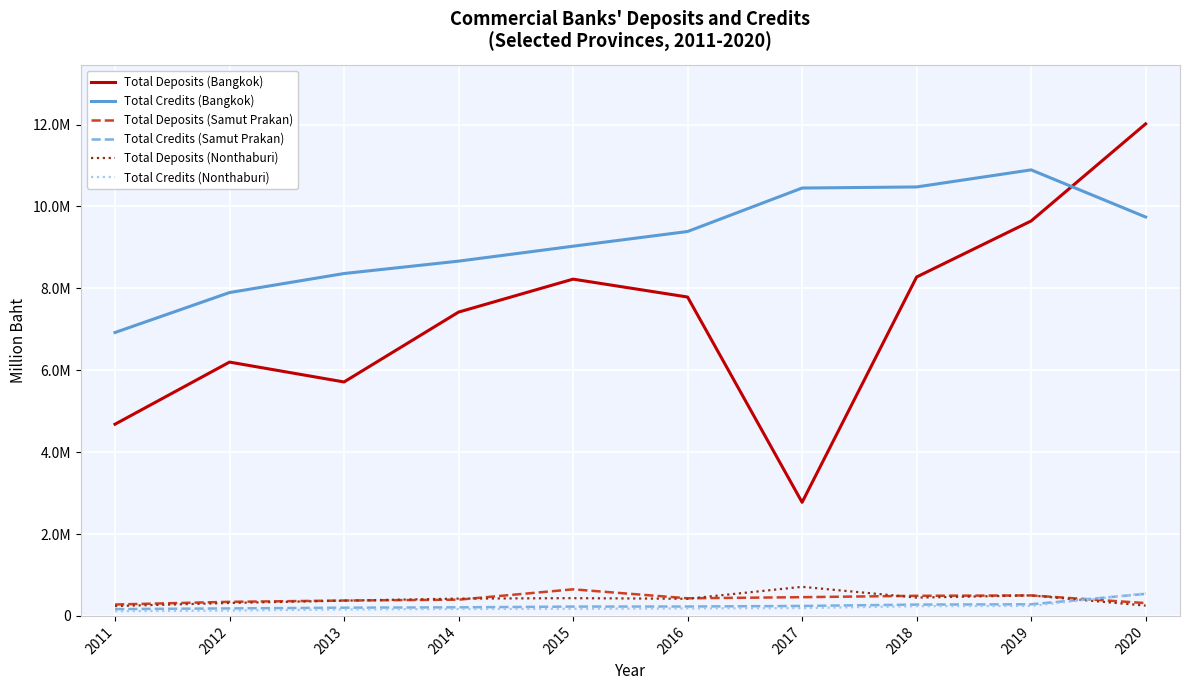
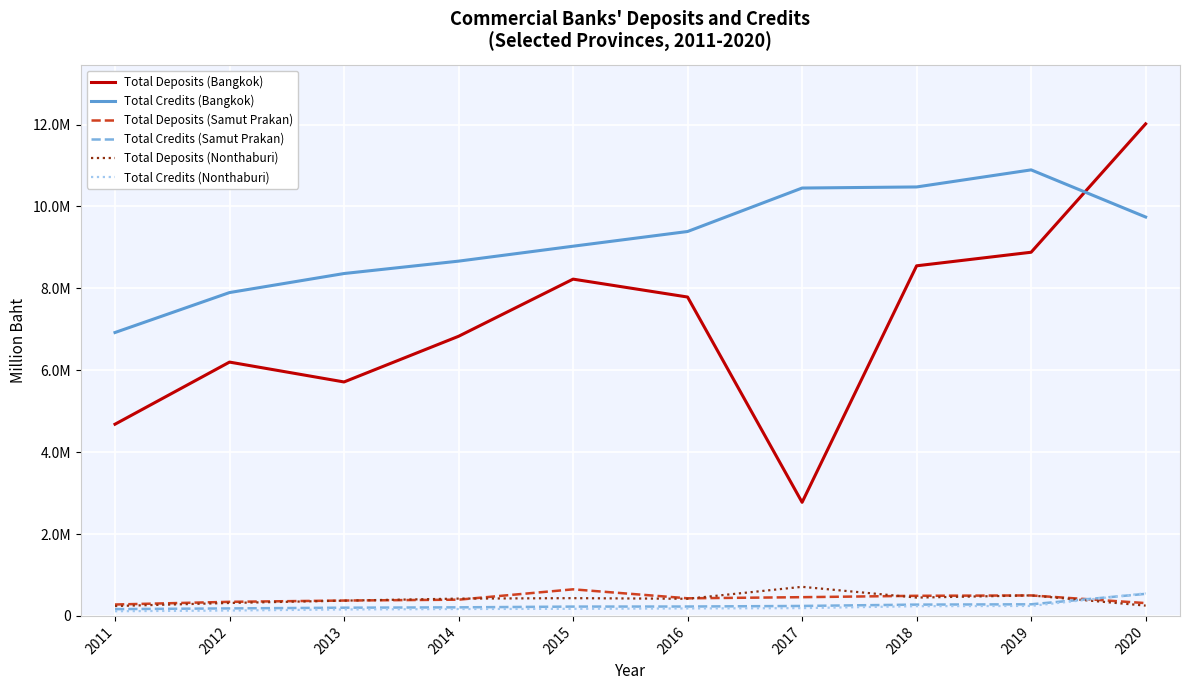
Total Deposits (Bangkok), 2014: 7400000 -> 6800000
Total Deposits (Bangkok), 2018: 8300000 -> 8500000
Total Deposits (Bangkok), 2019: 9600000 -> 8900000
